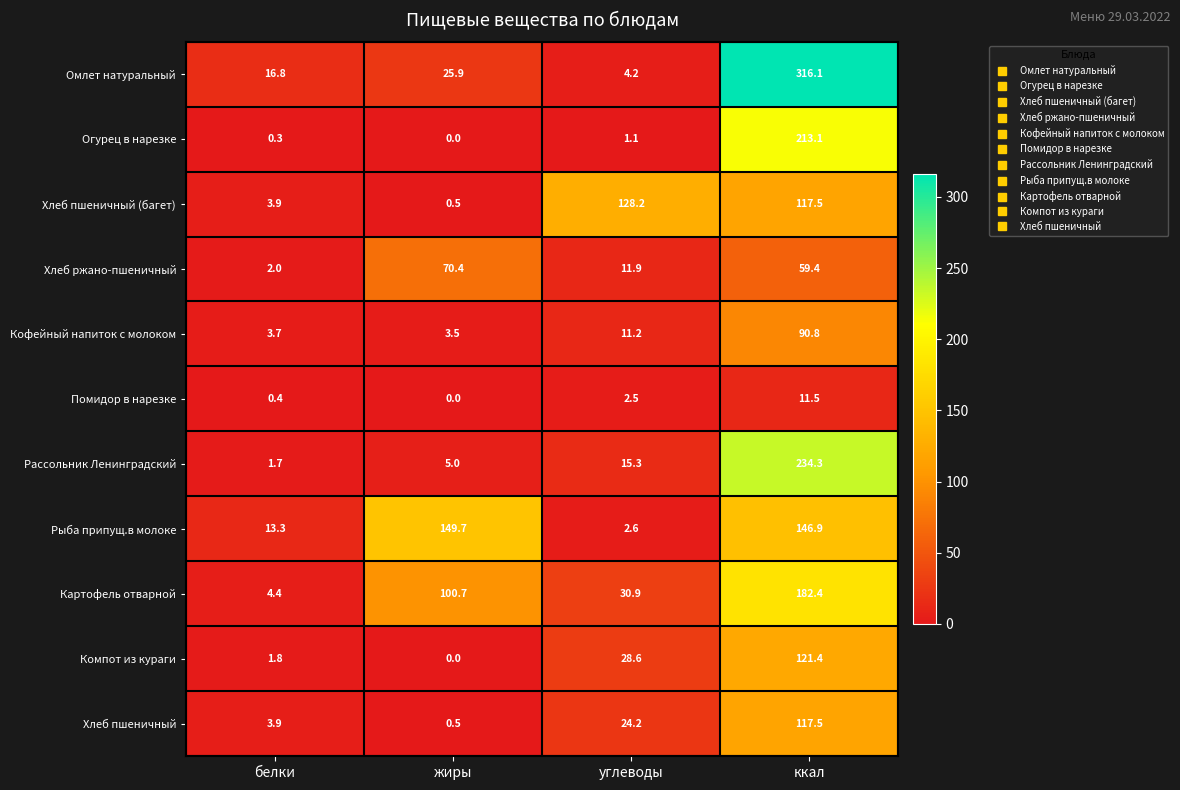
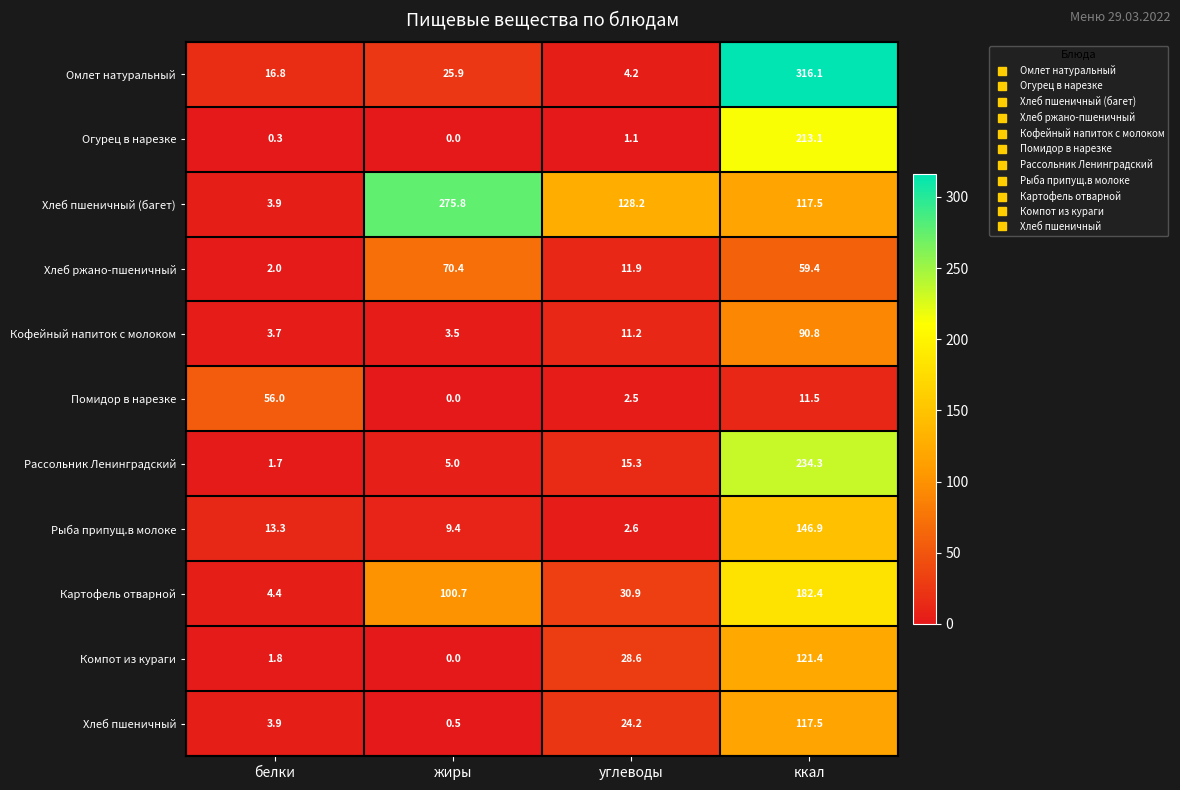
Хлеб пшеничный (багет), жиры: 0.5 -> 275.8
Помидор в нарезке, белки: 0.4 -> 56.0
Рыба припущ.в молоке, жиры: 149.7 -> 9.4
